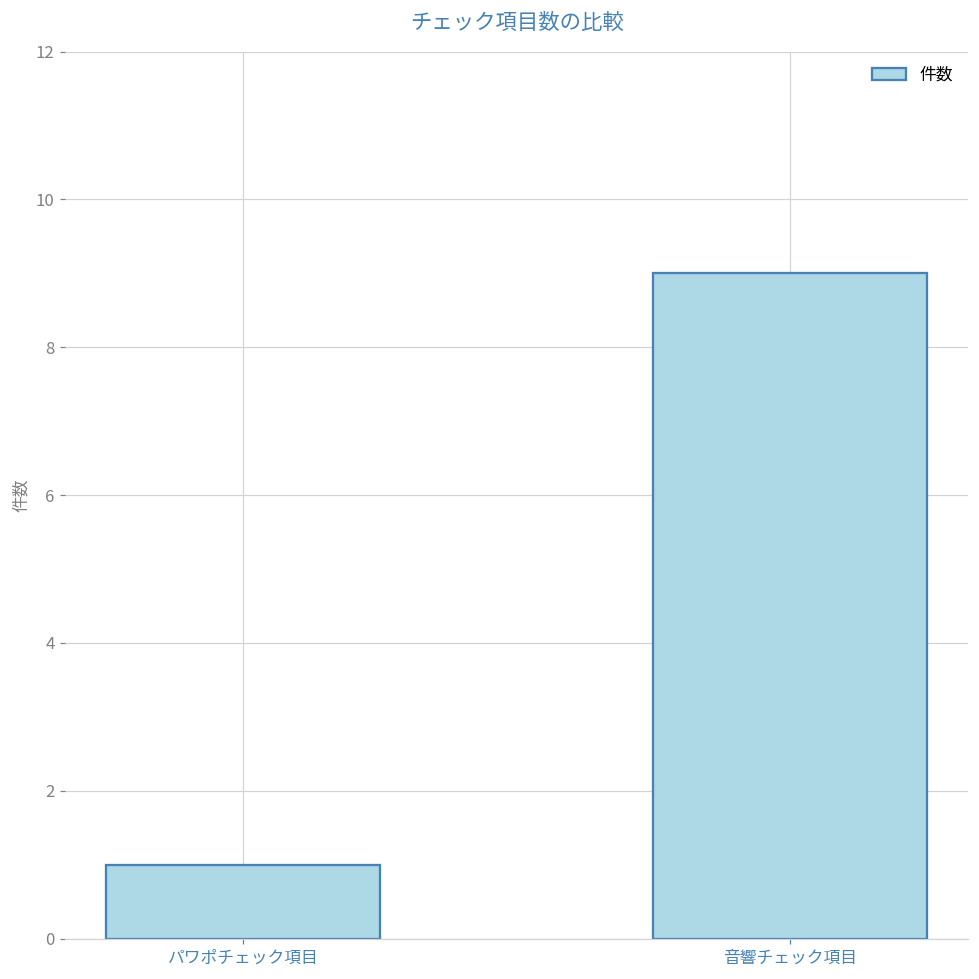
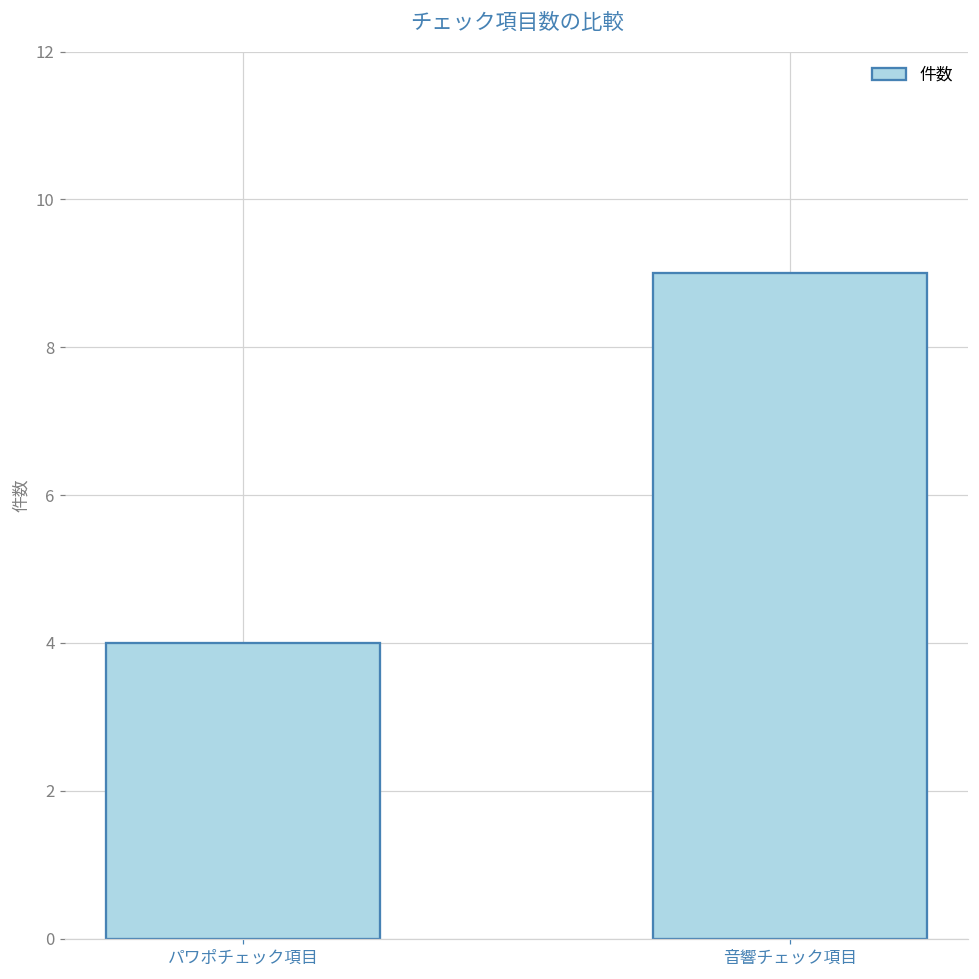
パワポチェック項目: 1 -> 4
